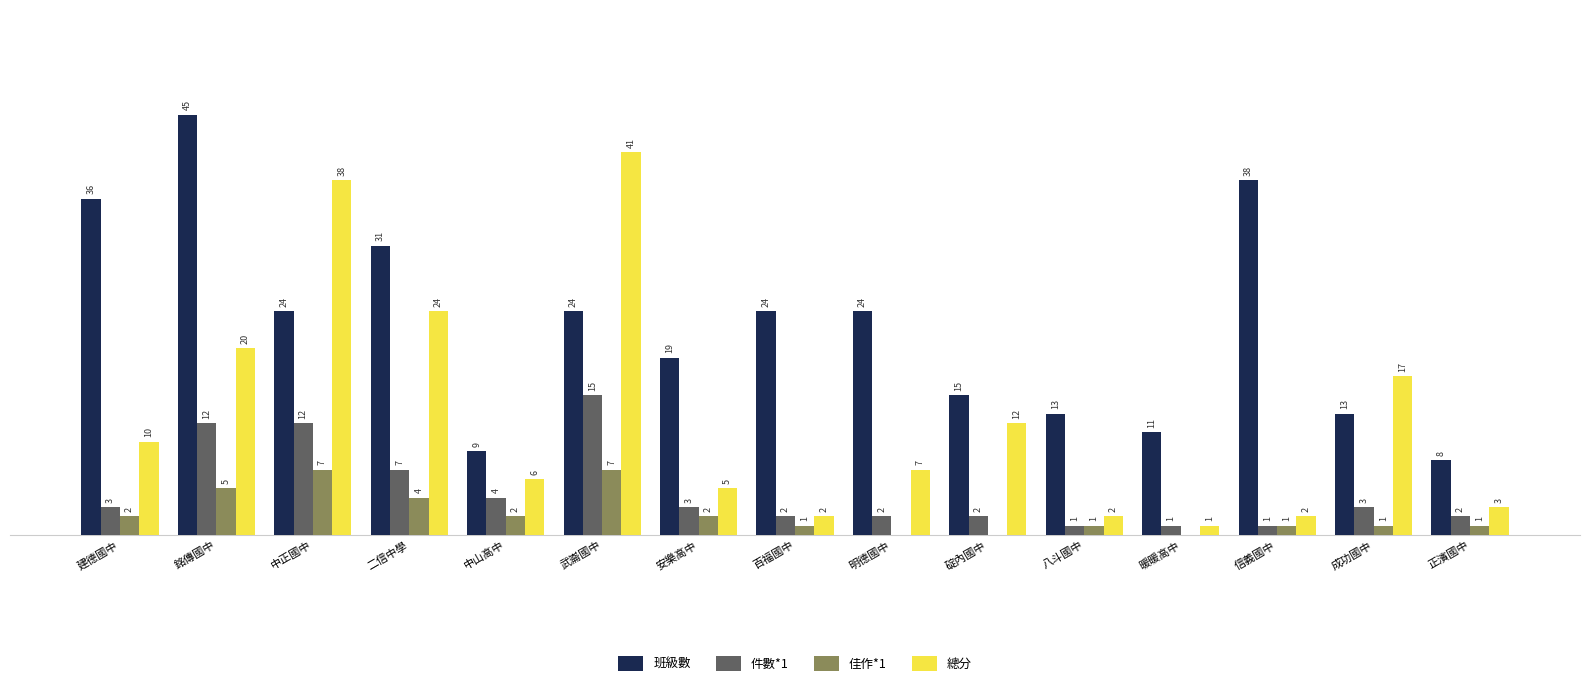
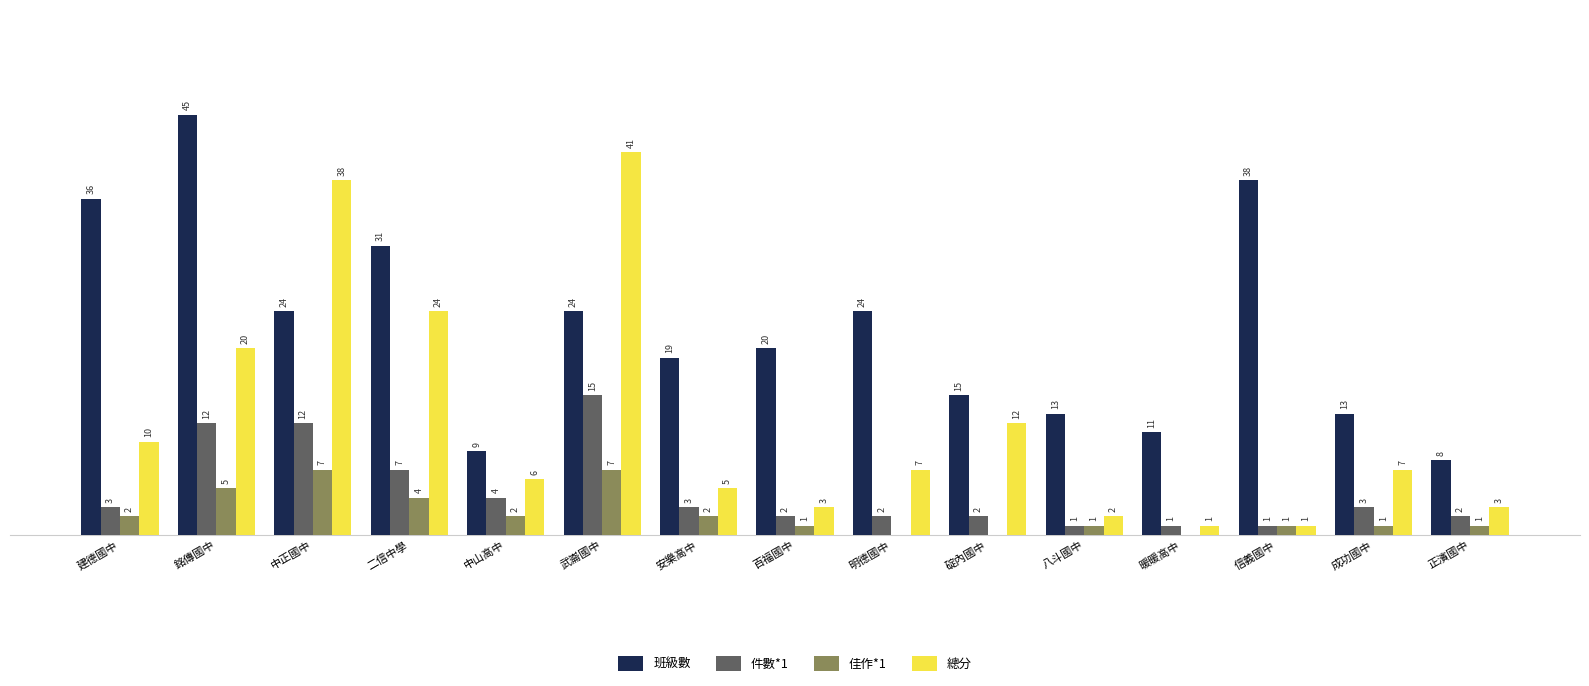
班級數, 百福國中: 24 -> 20
總分, 百福國中: 2 -> 3
總分, 信義國中: 2 -> 1
總分, 成功國中: 17 -> 7
